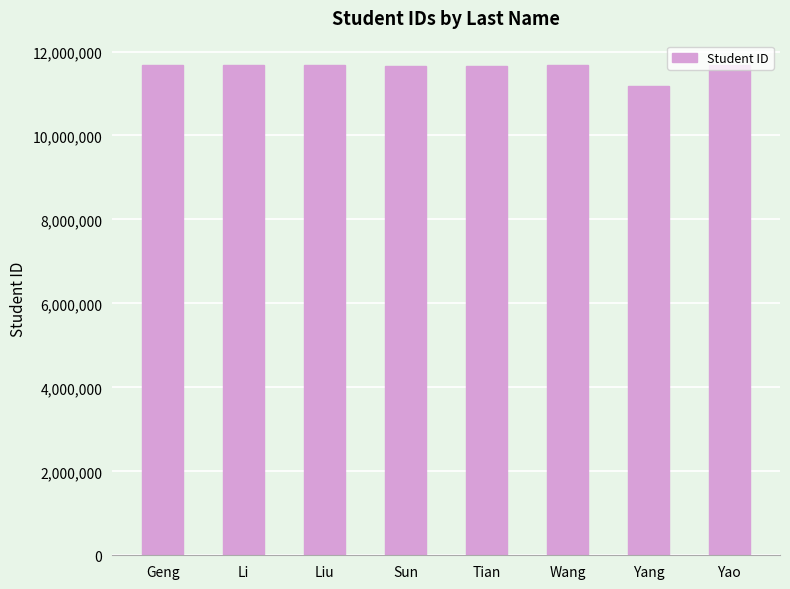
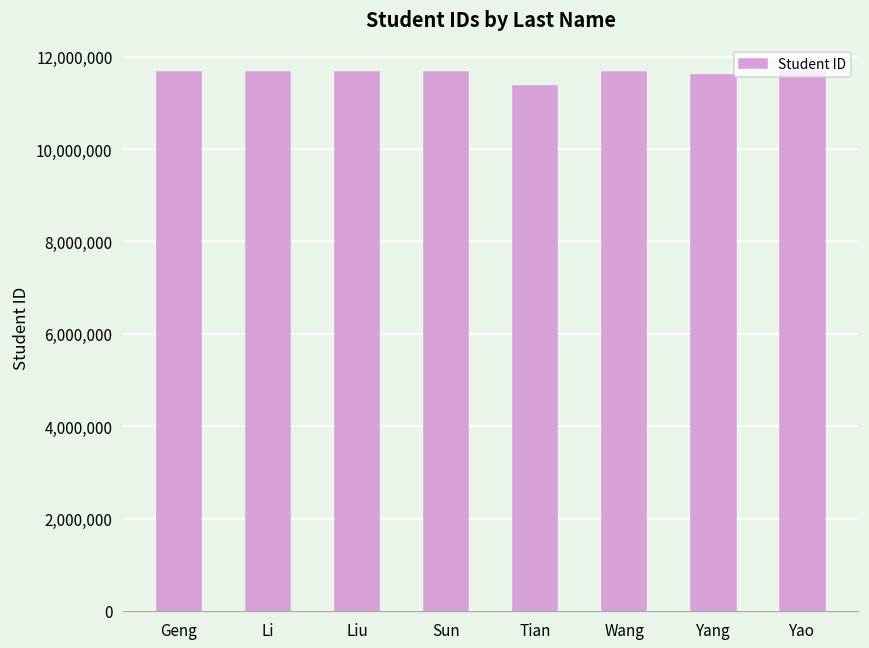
Tian: 11,600,000 -> 11,400,000
Yang: 11,200,000 -> 11,600,000
